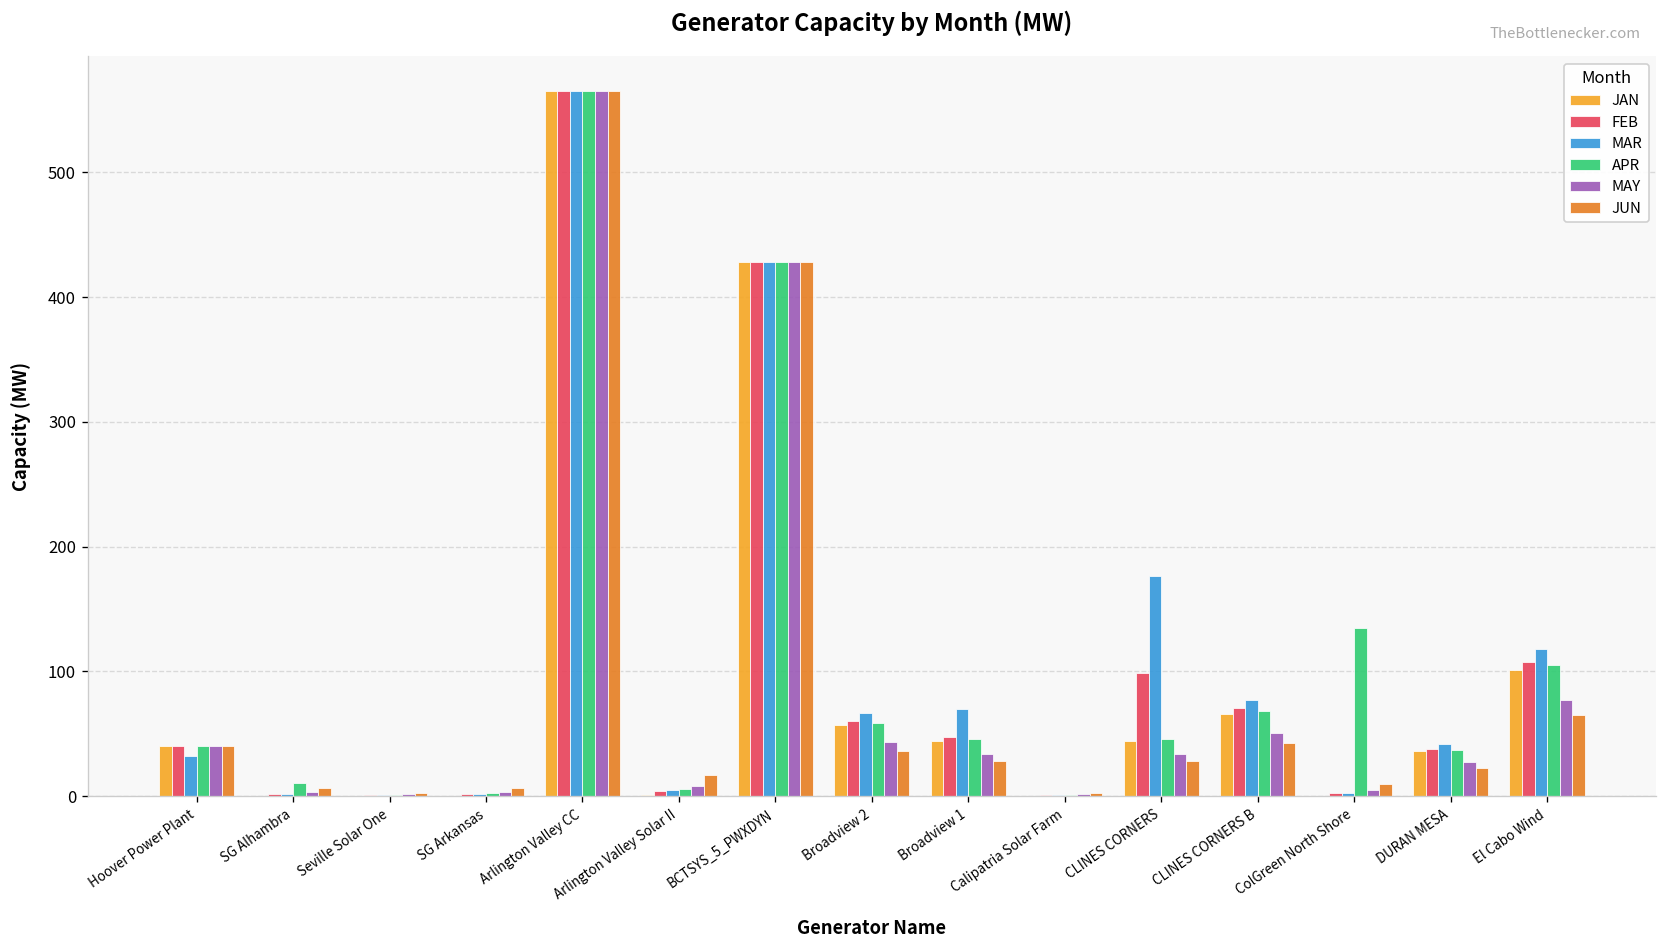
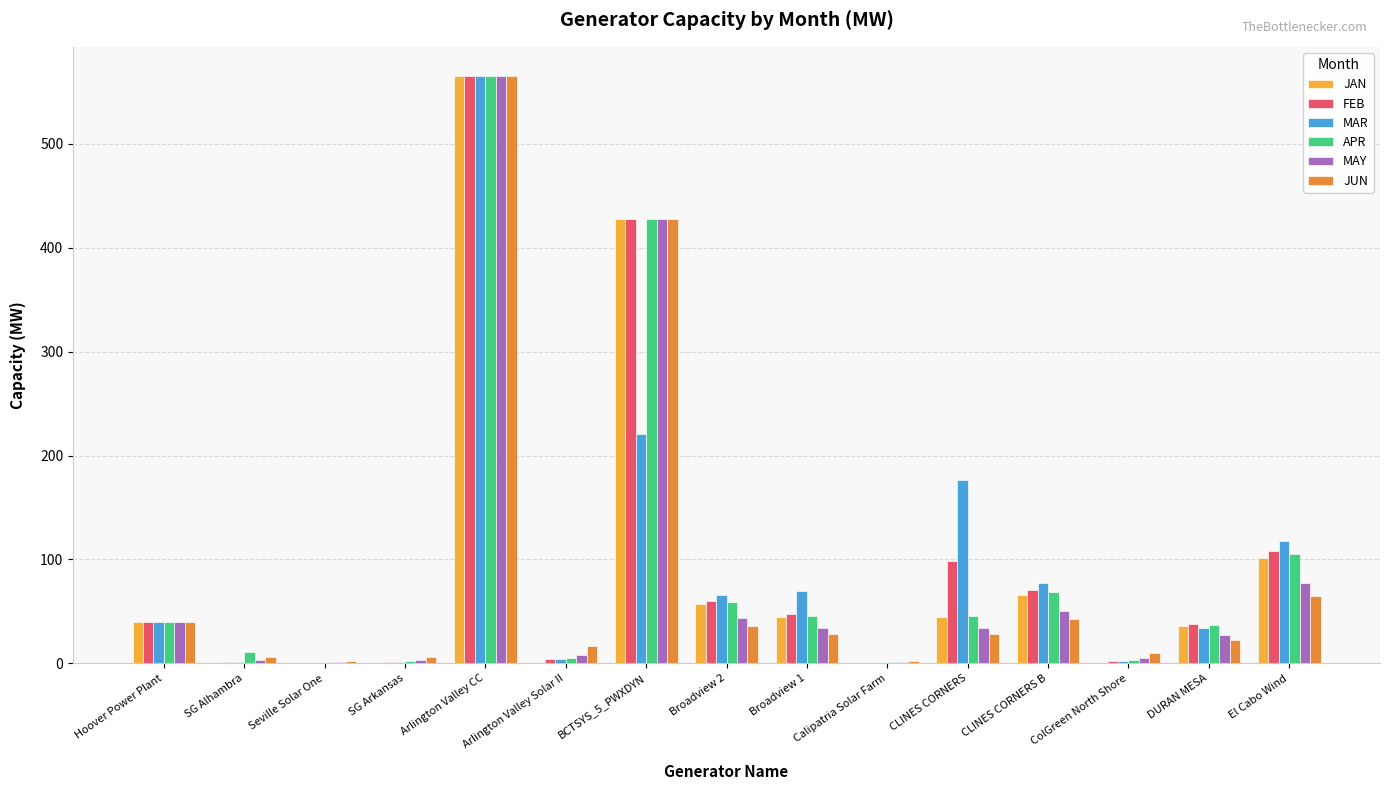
MAR, Hoover Power Plant: 32 -> 40
MAR, BCTSYS_5_PWXDYN: 428 -> 221
APR, ColGreen North Shore: 135 -> 3
MAR, DURAN MESA: 42 -> 34
